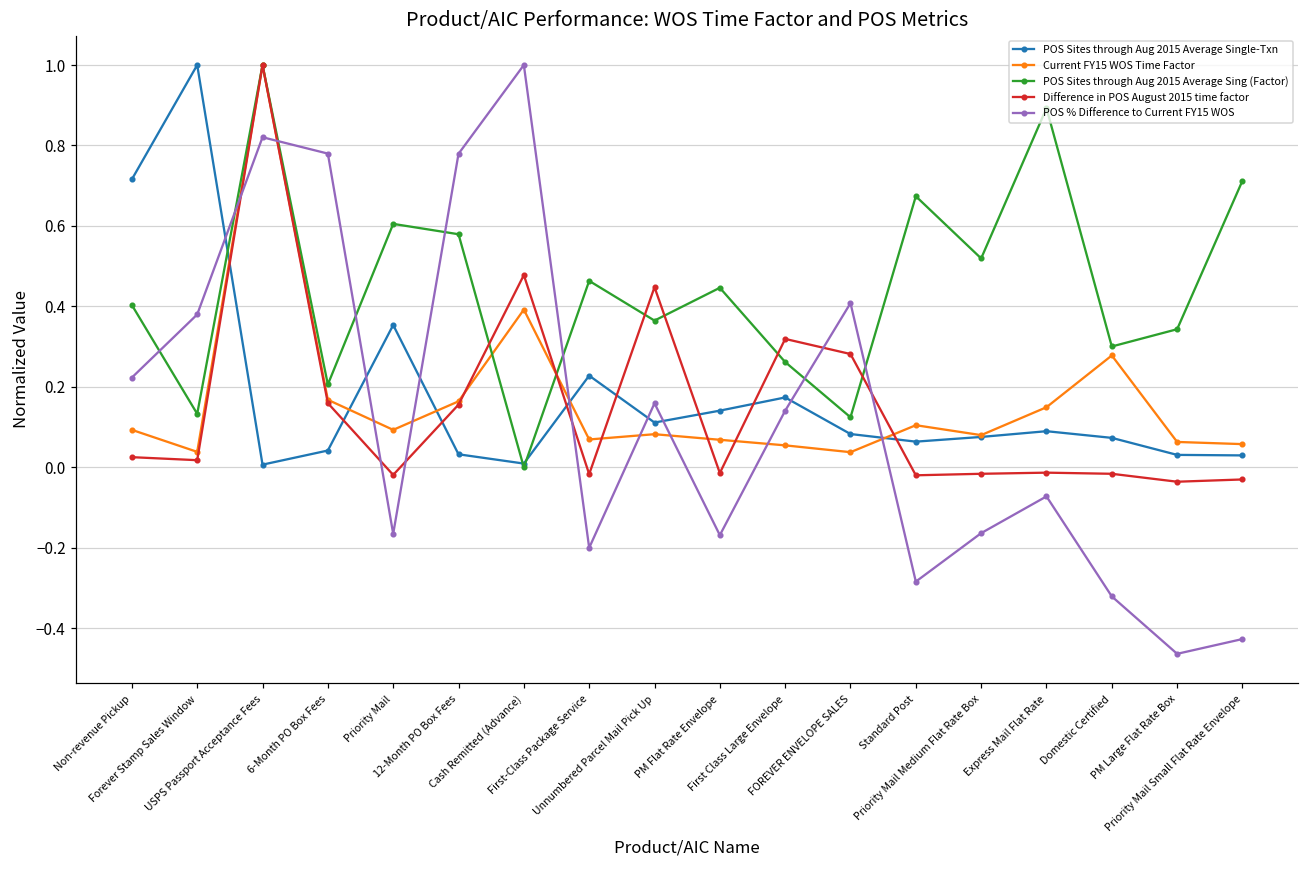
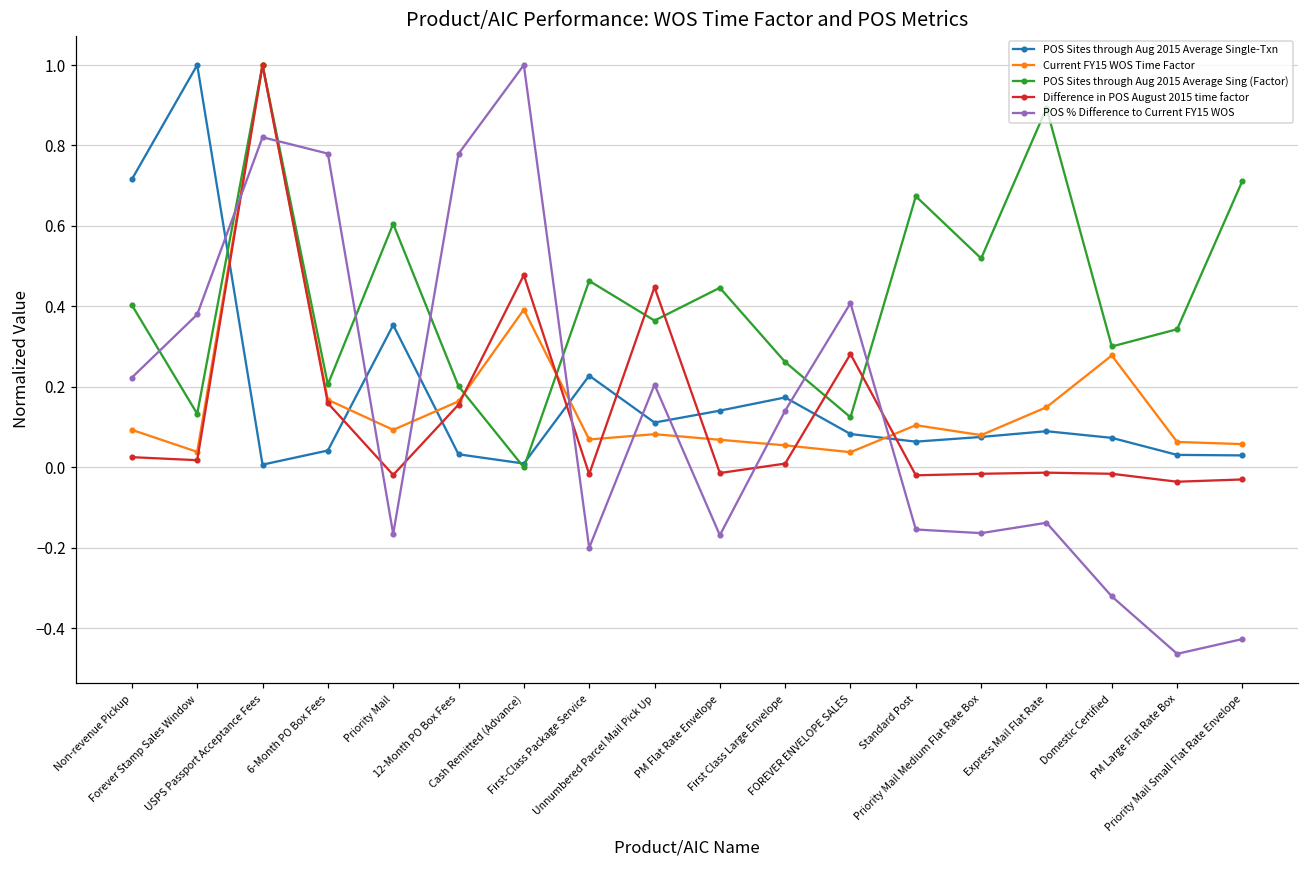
POS Sites through Aug 2015 Average Sing (Factor), 12-Month PO Box Fees: 0.58 -> 0.20
POS % Difference to Current FY15 WOS, Unnumbered Parcel Mail Pick Up: 0.16 -> 0.21
Difference in POS August 2015 time factor, First Class Large Envelope: 0.32 -> 0.01
POS % Difference to Current FY15 WOS, Standard Post: -0.28 -> -0.15
POS % Difference to Current FY15 WOS, Express Mail Flat Rate: -0.07 -> -0.14
